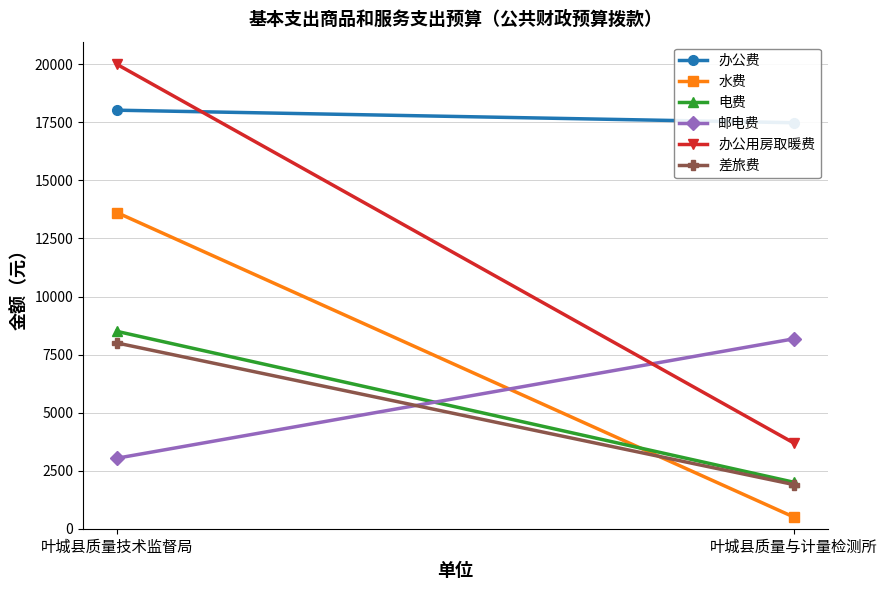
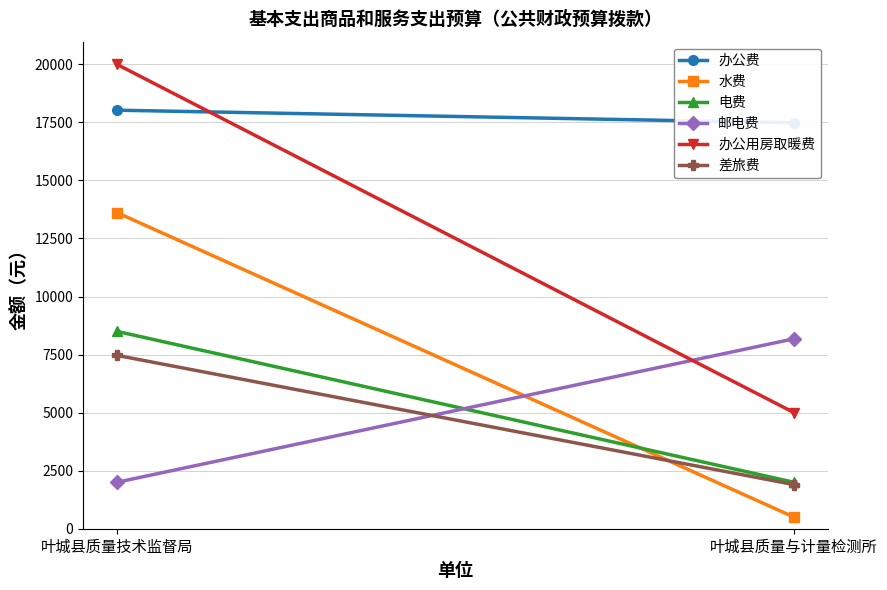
邮电费, 叶城县质量技术监督局: 3000 -> 2000
差旅费, 叶城县质量技术监督局: 8000 -> 7500
办公用房取暖费, 叶城县质量与计量检测所: 3700 -> 5000
